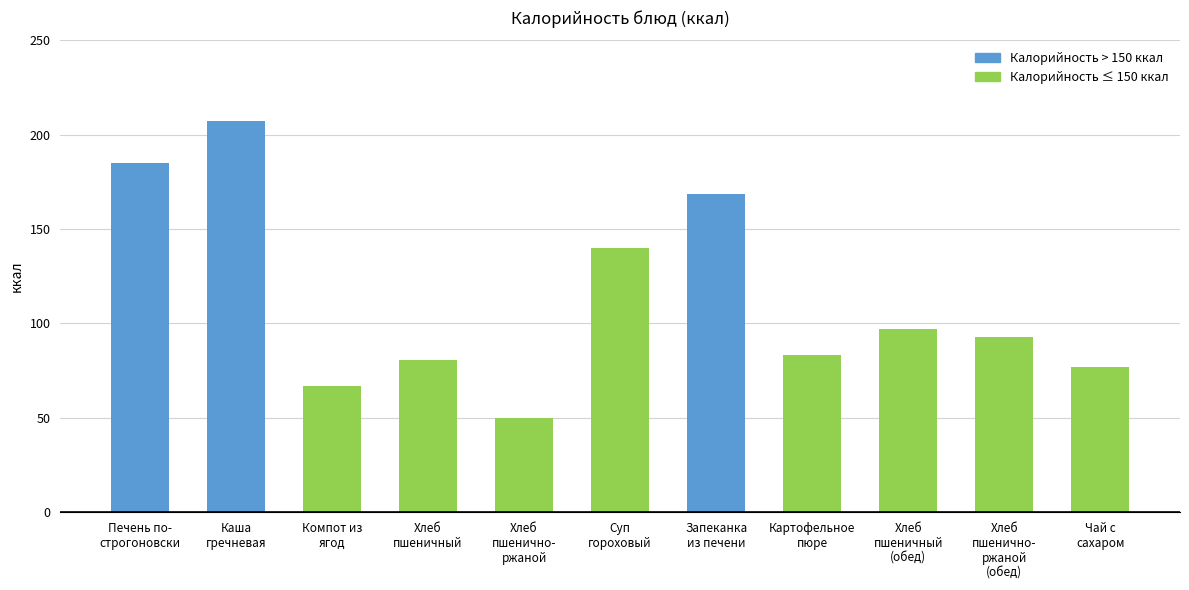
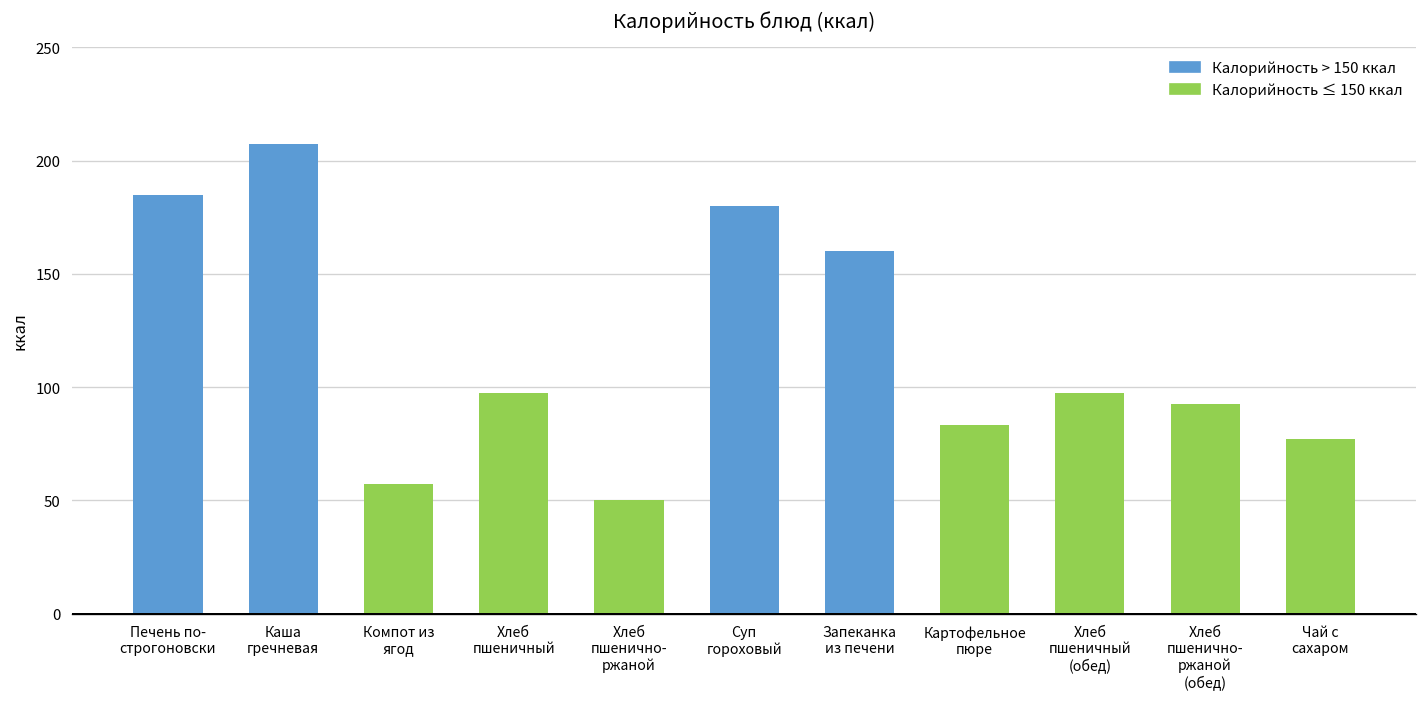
Компот из ягод: 67 -> 57
Хлеб пшеничный: 81 -> 97
Суп гороховый: 140 -> 180
Запеканка из печени: 169 -> 160
